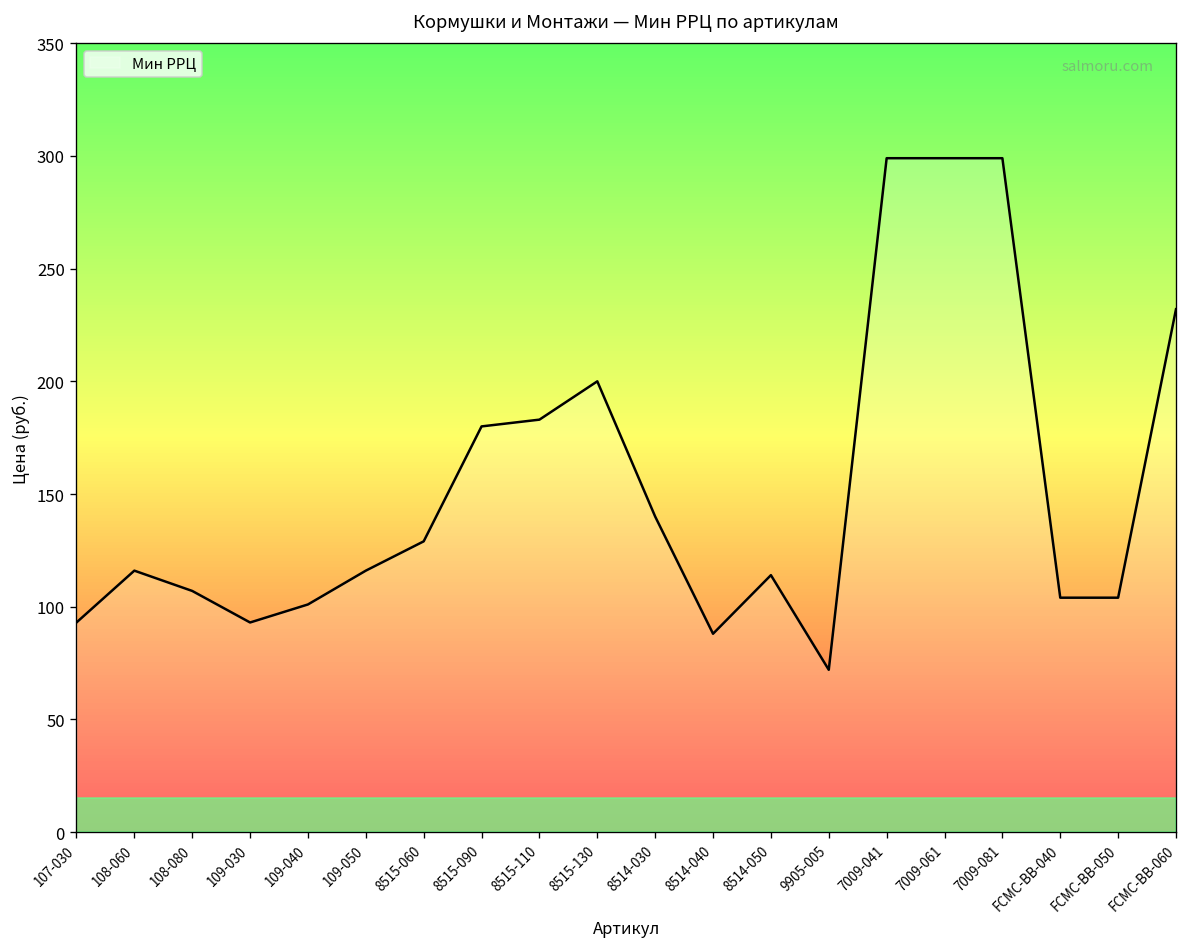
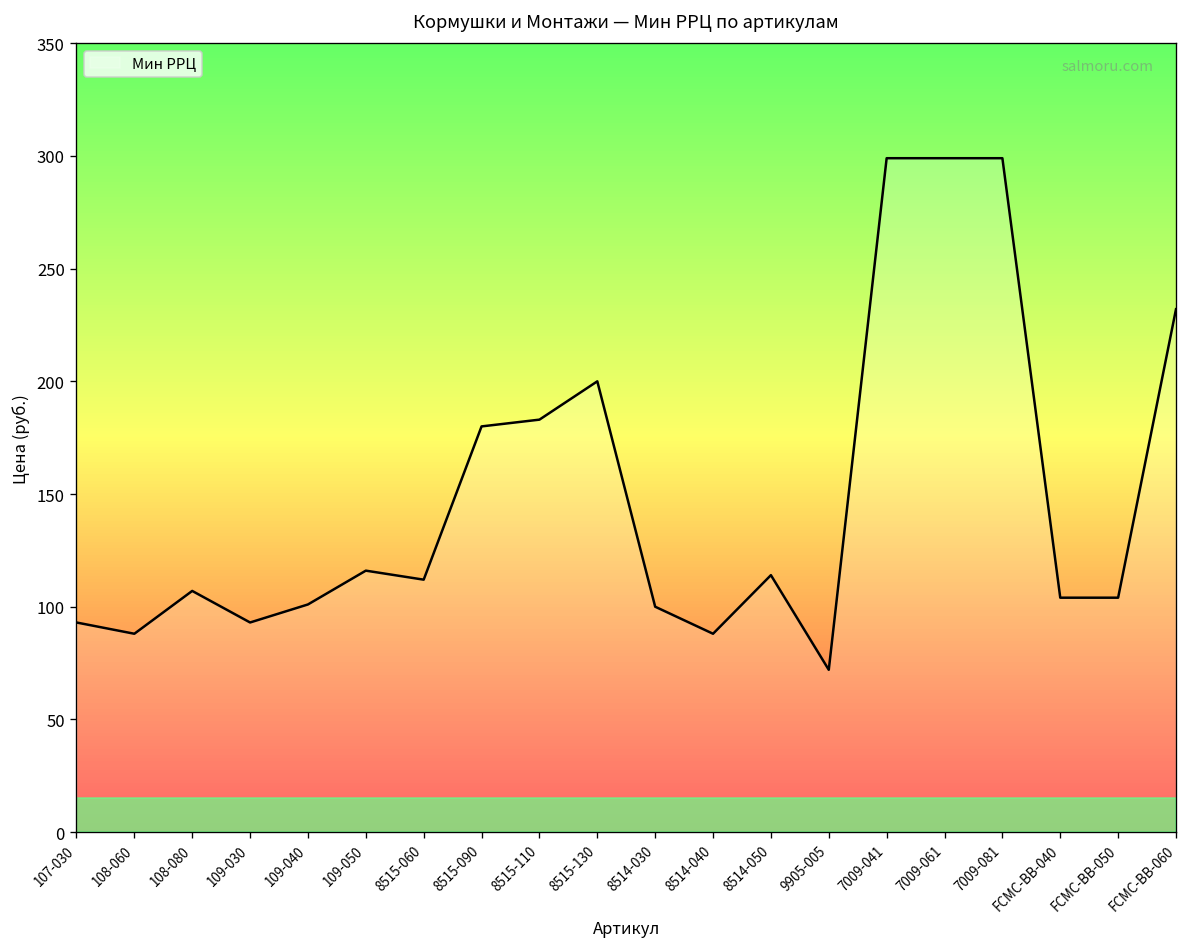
108-060: 116 -> 88
8515-060: 129 -> 112
8514-030: 140 -> 100
